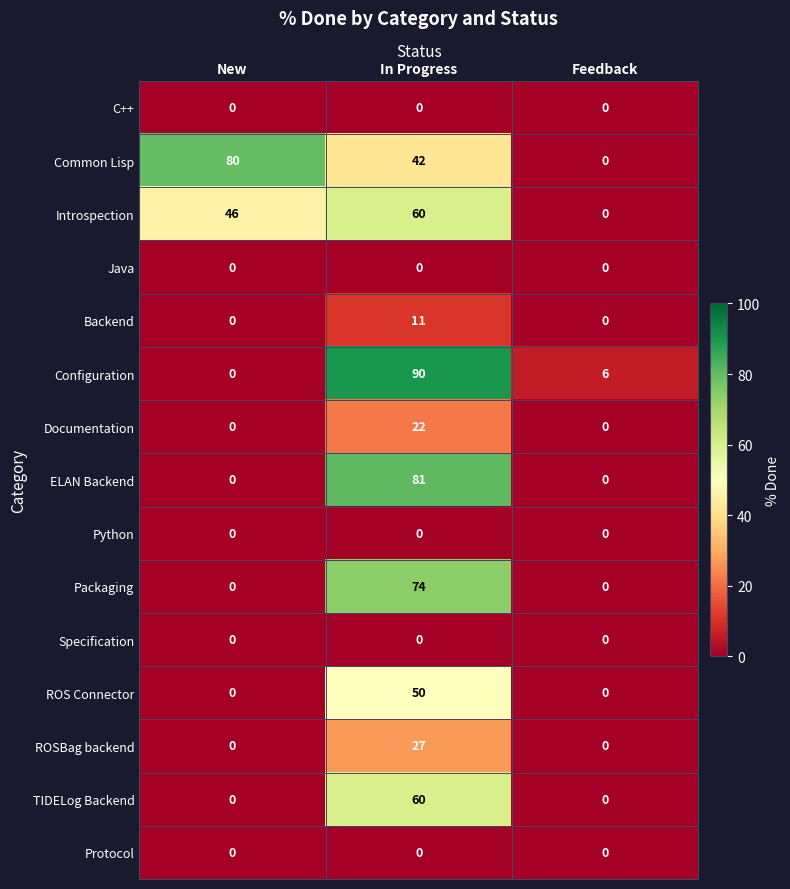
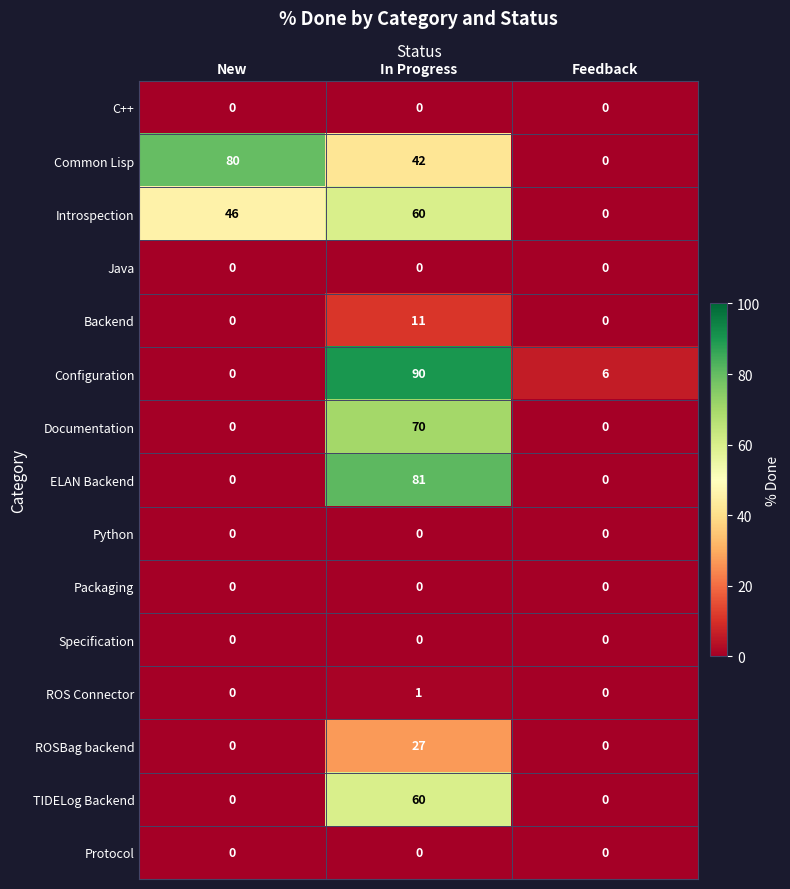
Documentation, In Progress: 22 -> 70
Packaging, In Progress: 74 -> 0
ROS Connector, In Progress: 50 -> 1
